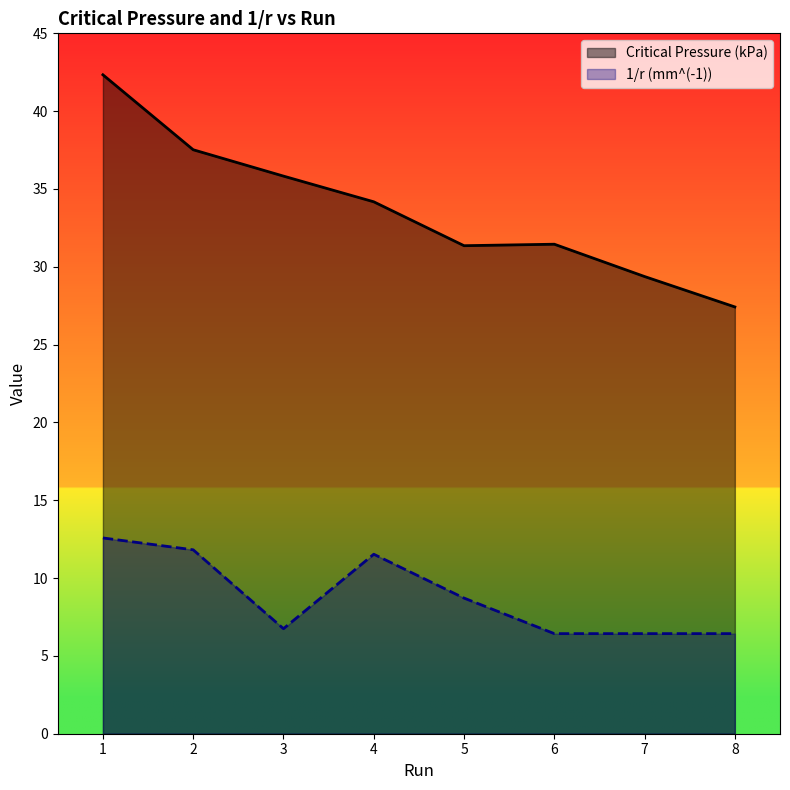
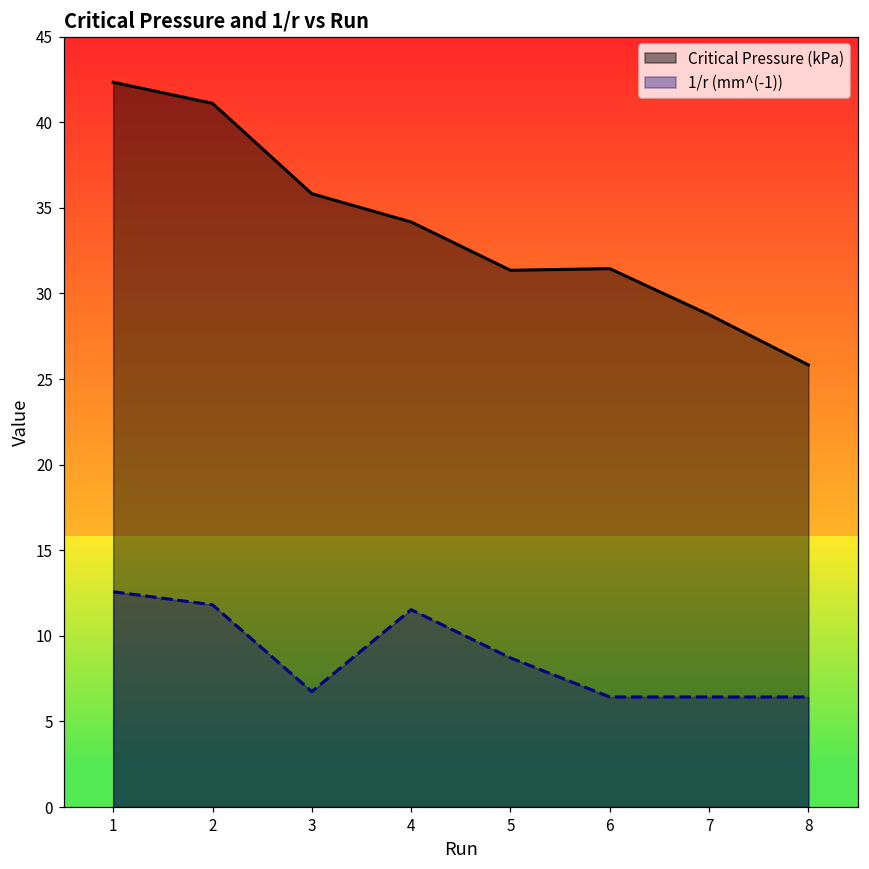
Critical Pressure (kPa), 2: 37.5 -> 41.1
Critical Pressure (kPa), 7: 29.4 -> 28.8
Critical Pressure (kPa), 8: 27.4 -> 25.8
